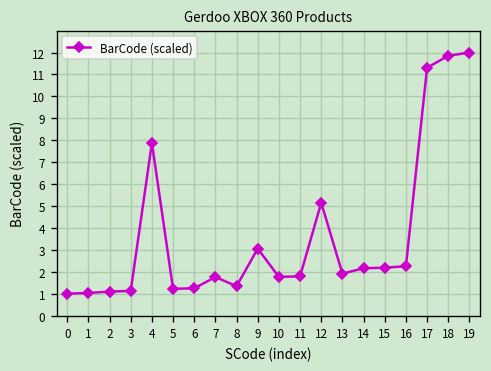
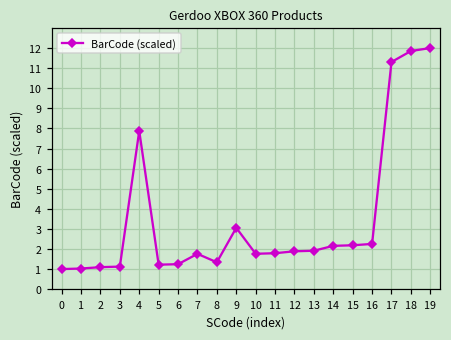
12: 5.2 -> 1.9
